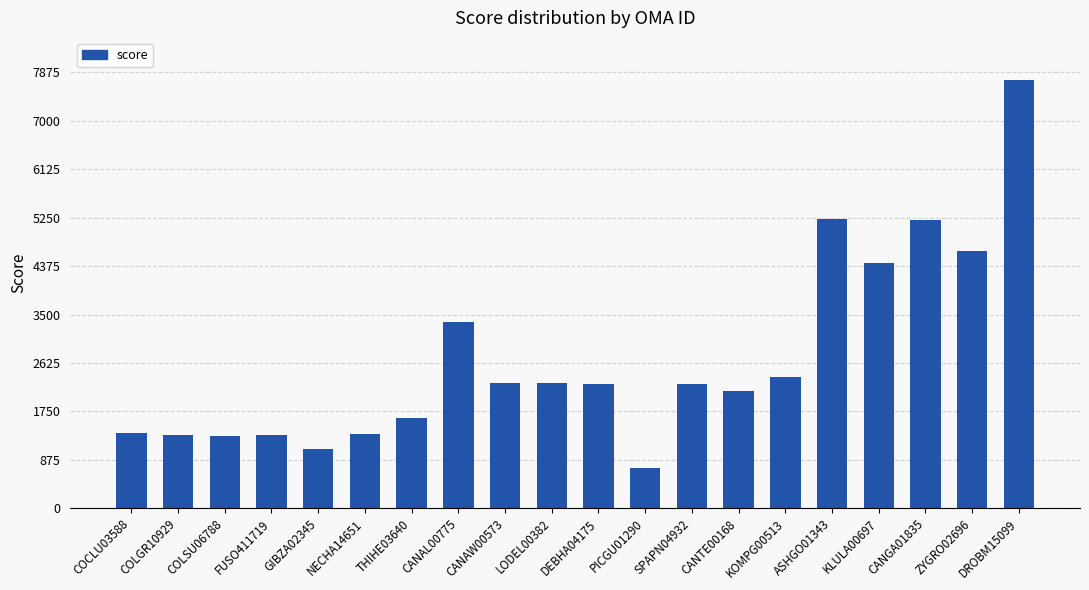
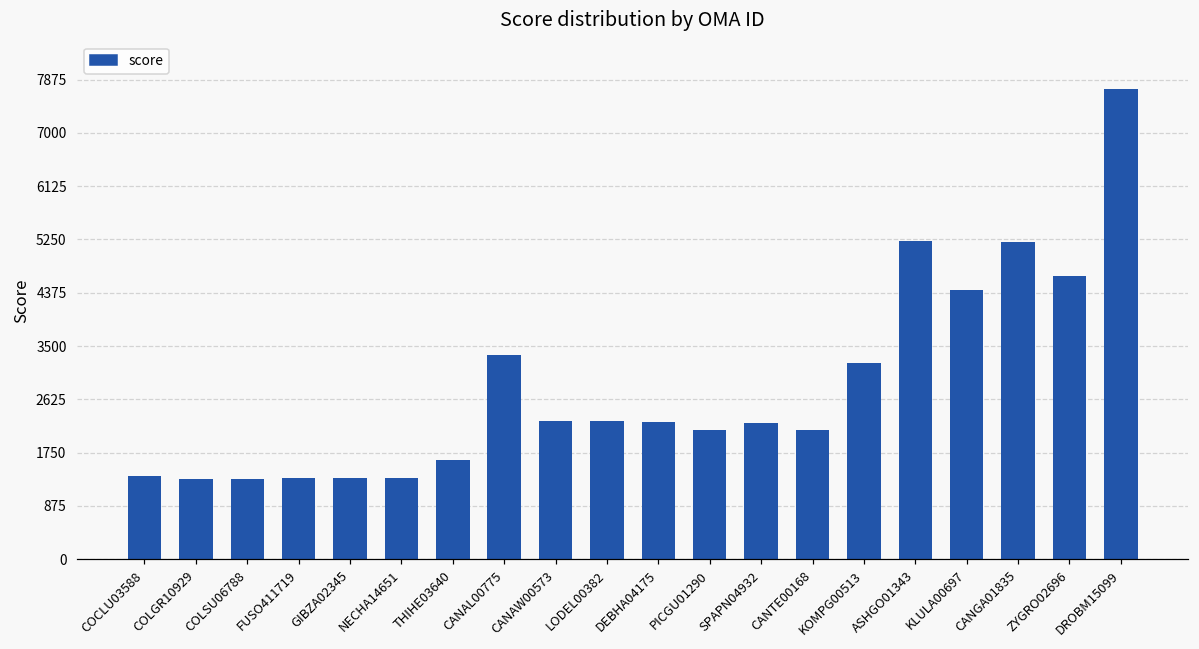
GIBZA02345: 1100 -> 1300
PICGU01290: 700 -> 2100
KOMPG00513: 2400 -> 3200
